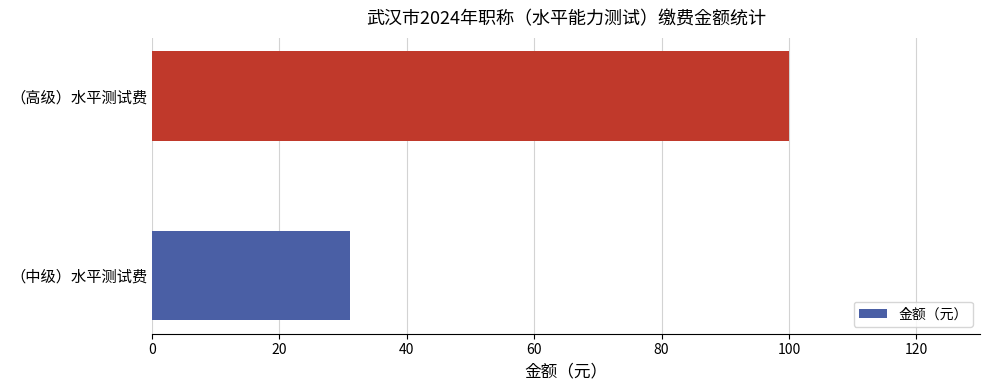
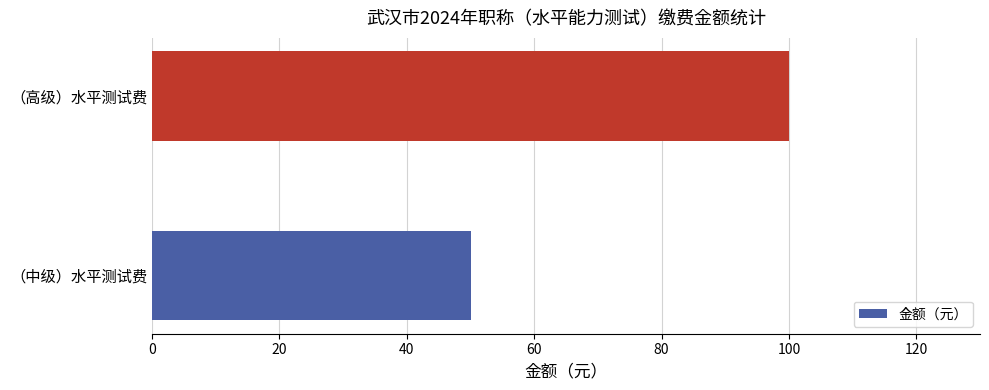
（中级）水平测试费: 31 -> 50
